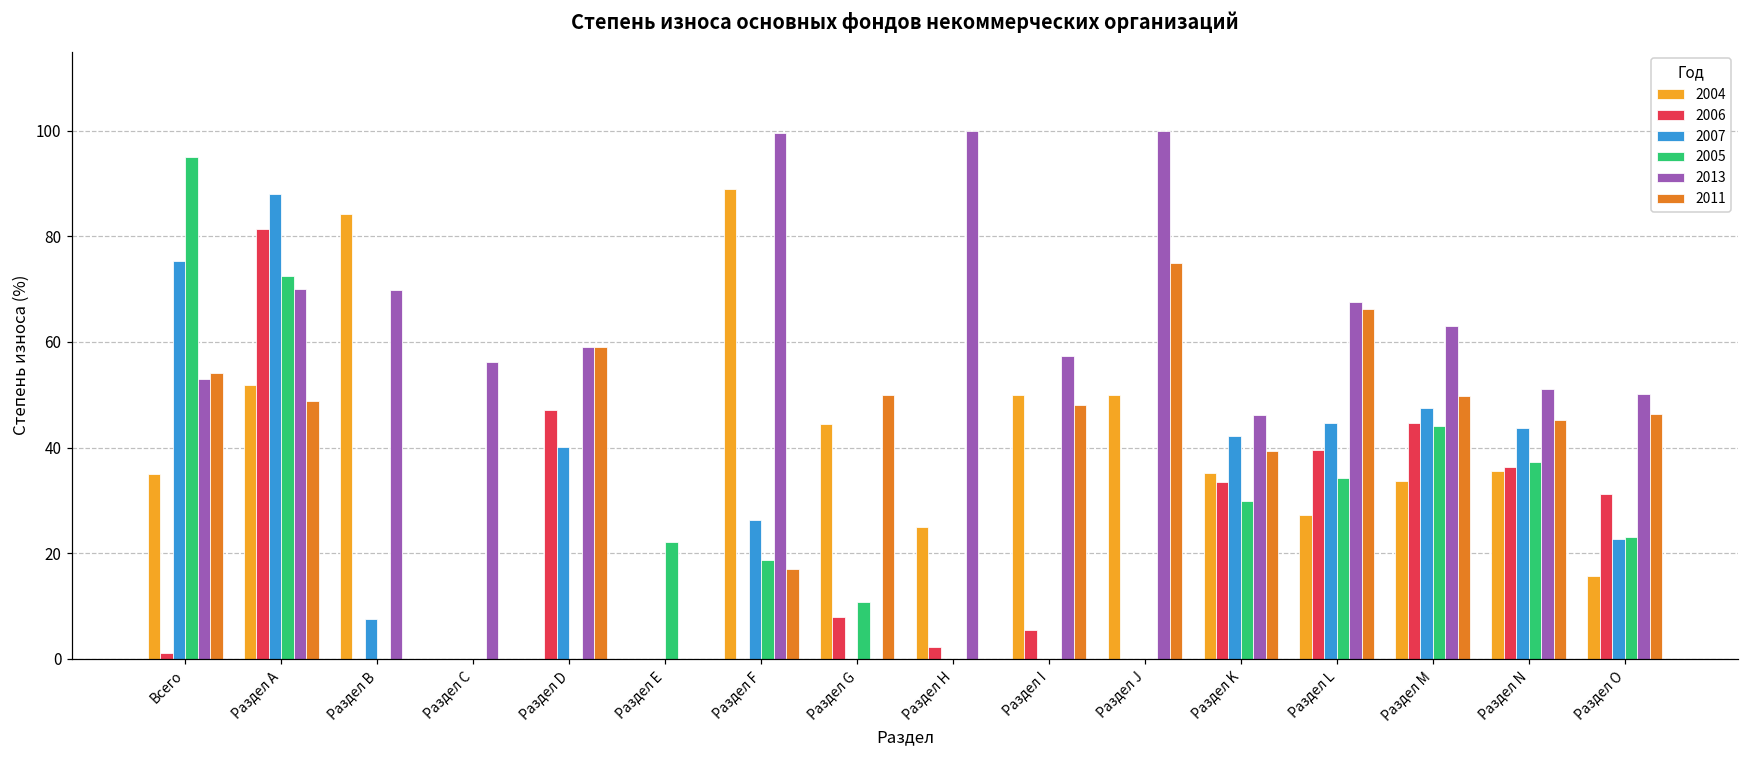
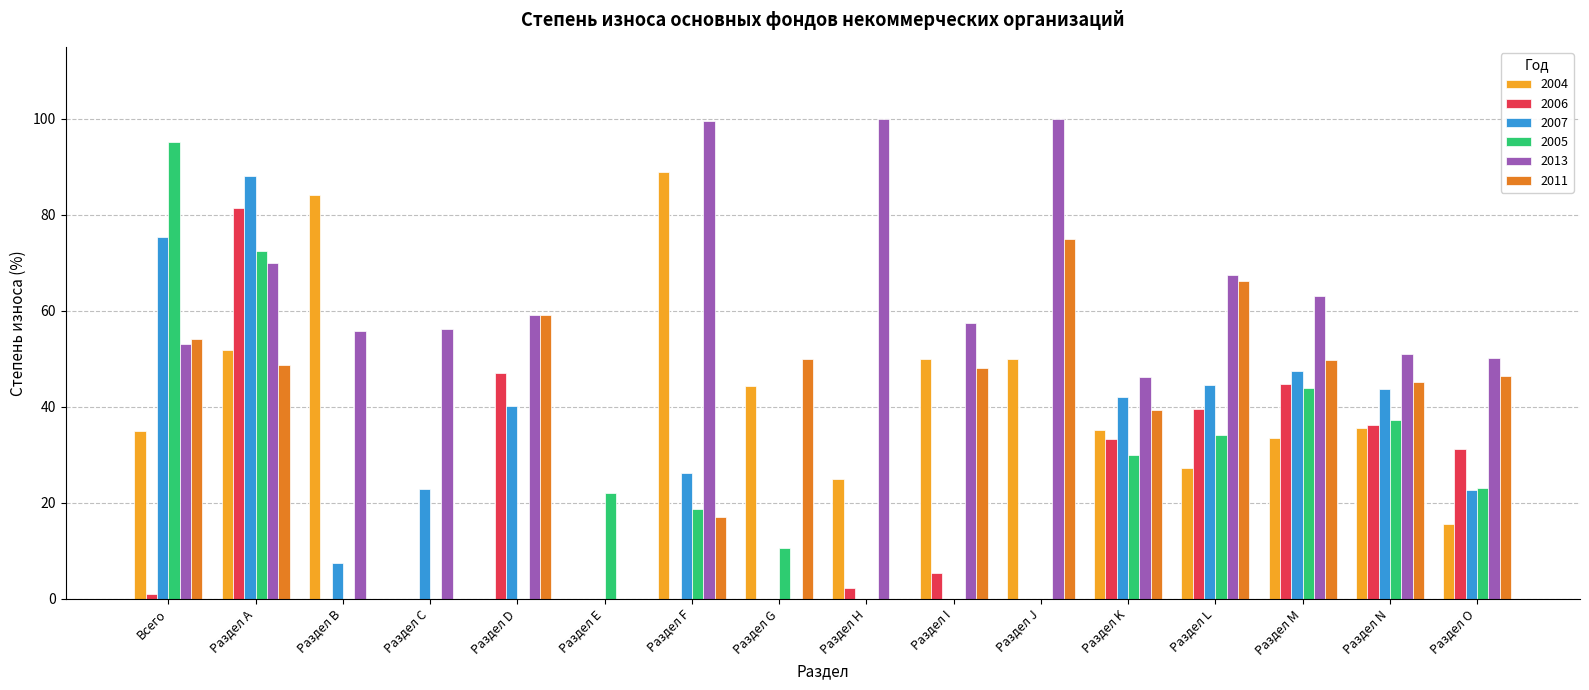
2013, Раздел В: 70 -> 56
2007, Раздел С: 0 -> 23
2006, Раздел G: 8 -> 0
